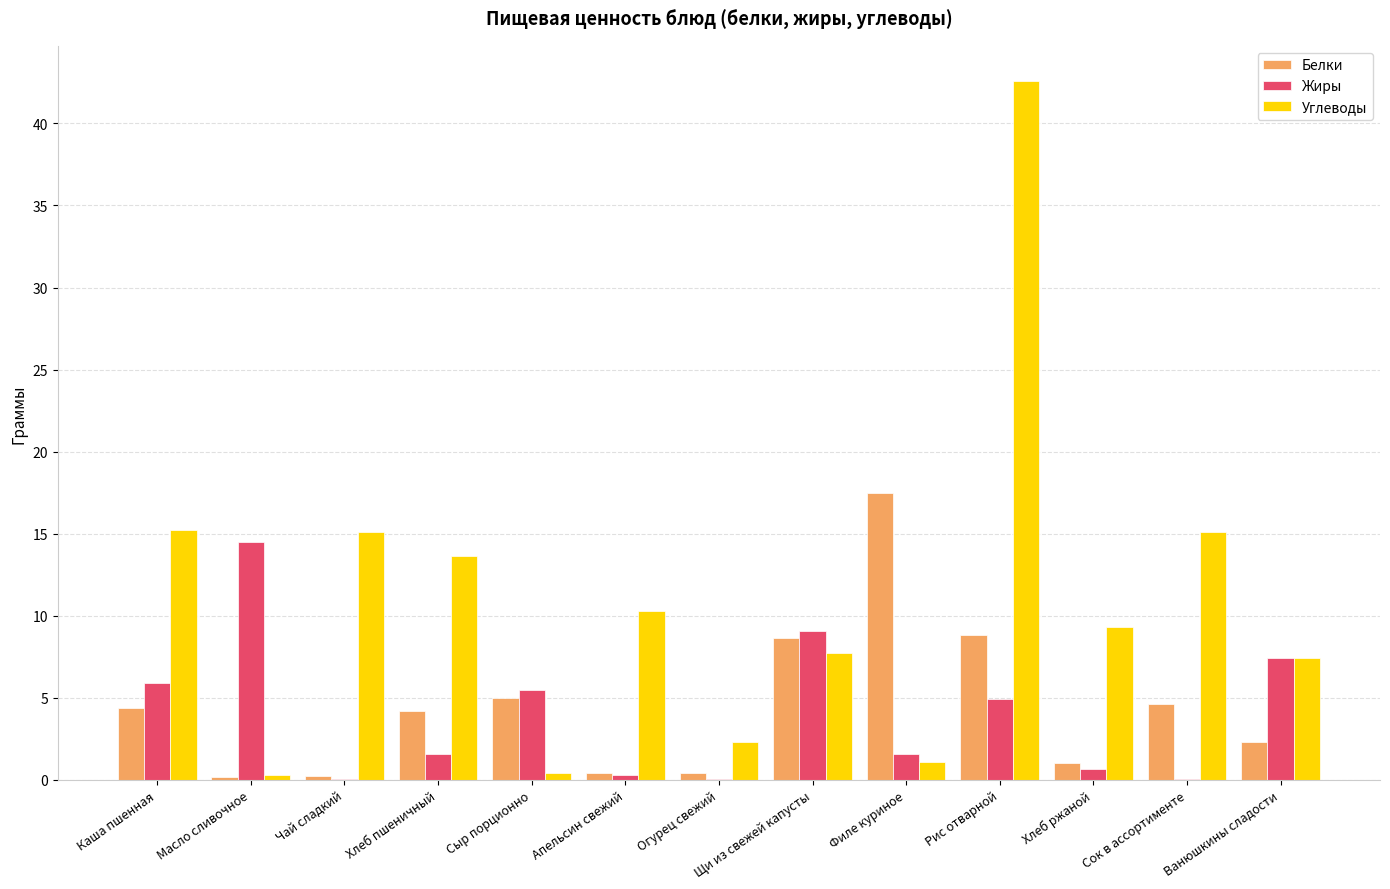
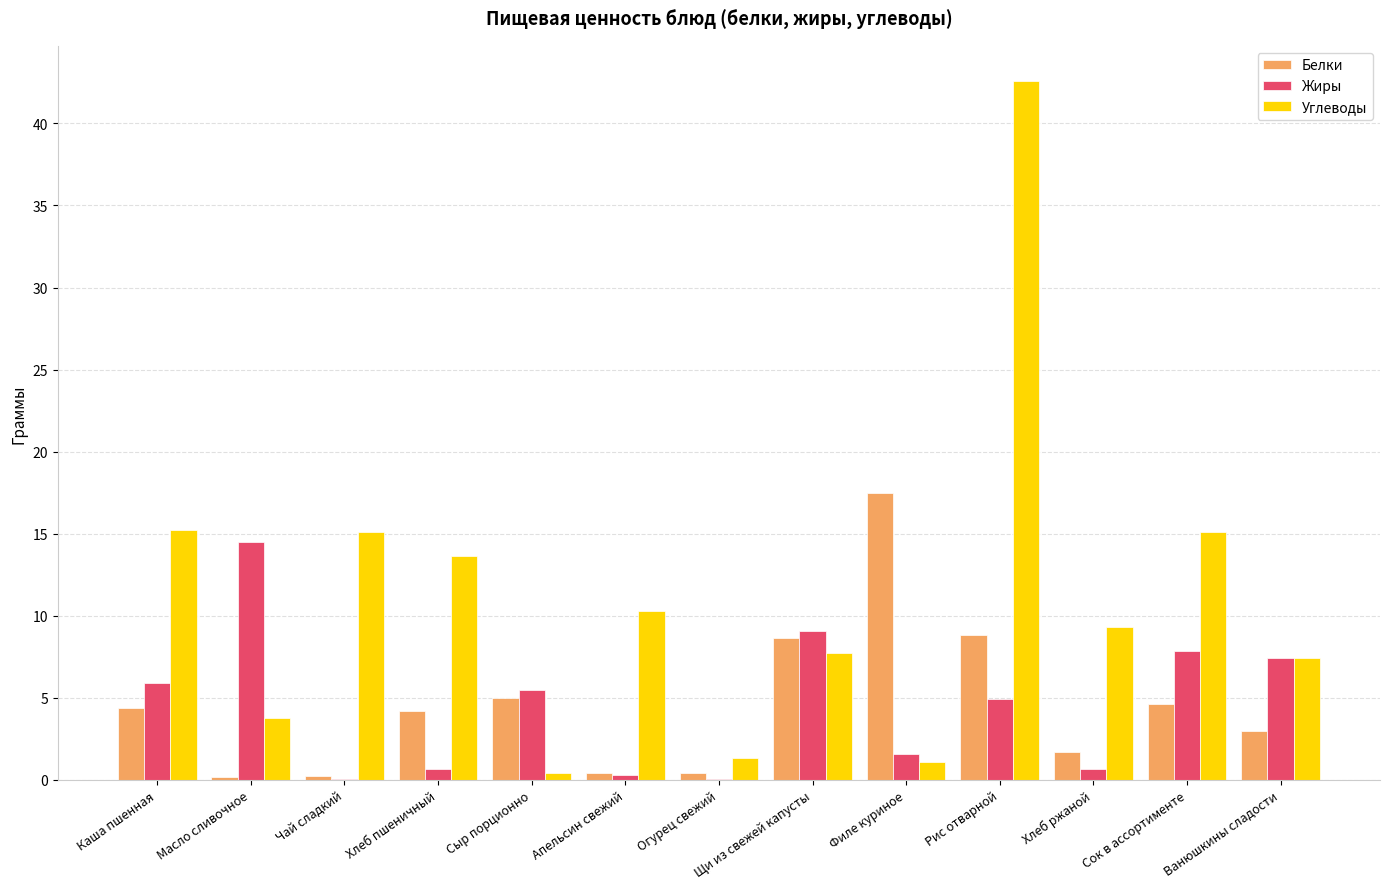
Углеводы, Масло сливочное: 0.3 -> 3.8
Жиры, Хлеб пшеничный: 1.6 -> 0.7
Углеводы, Огурец свежий: 2.3 -> 1.3
Белки, Хлеб ржаной: 1.0 -> 1.7
Жиры, Сок в ассортименте: 0.1 -> 7.8
Белки, Ванюшкины сладости: 2.3 -> 3.0
